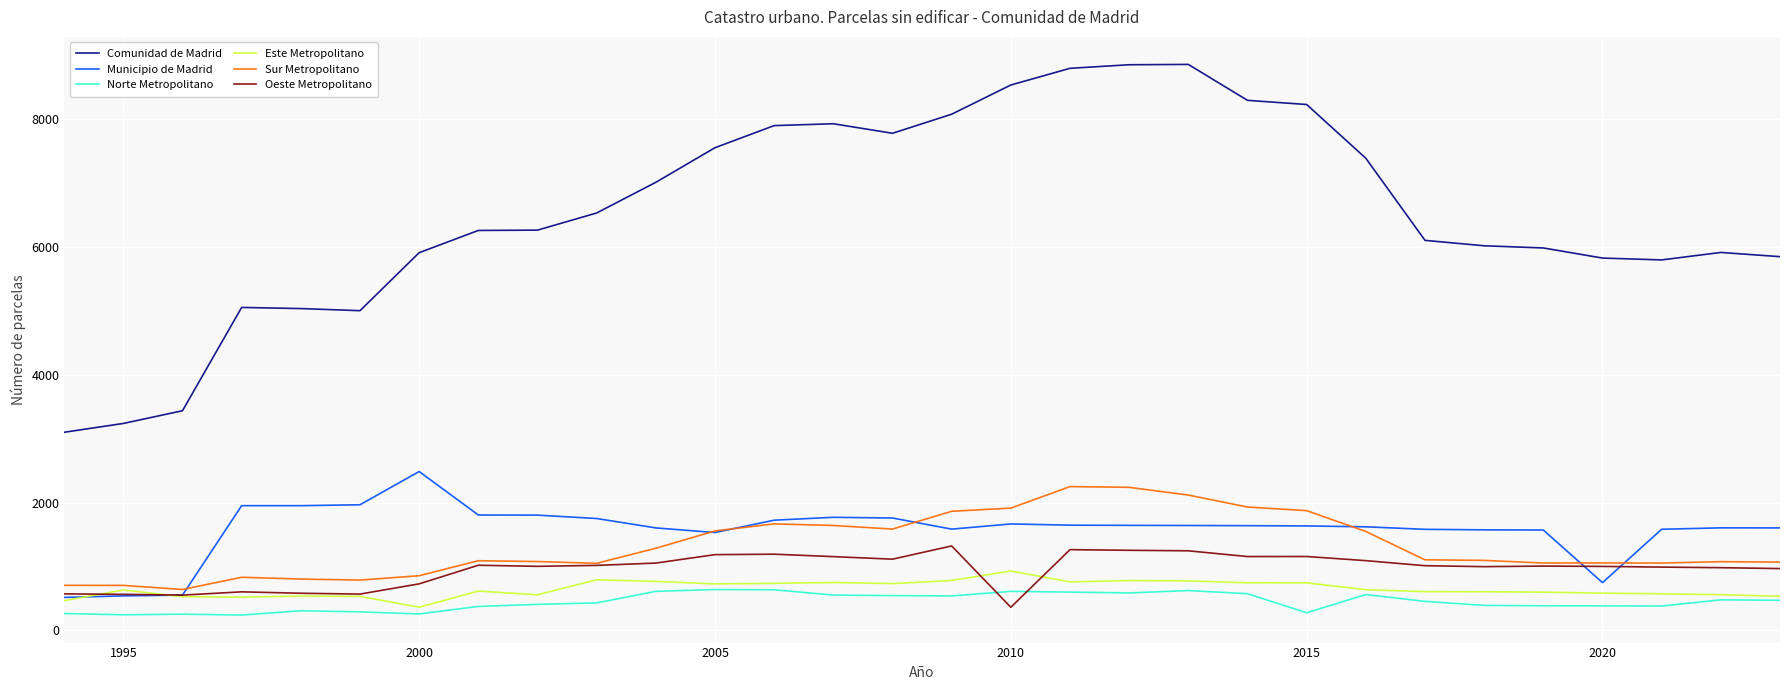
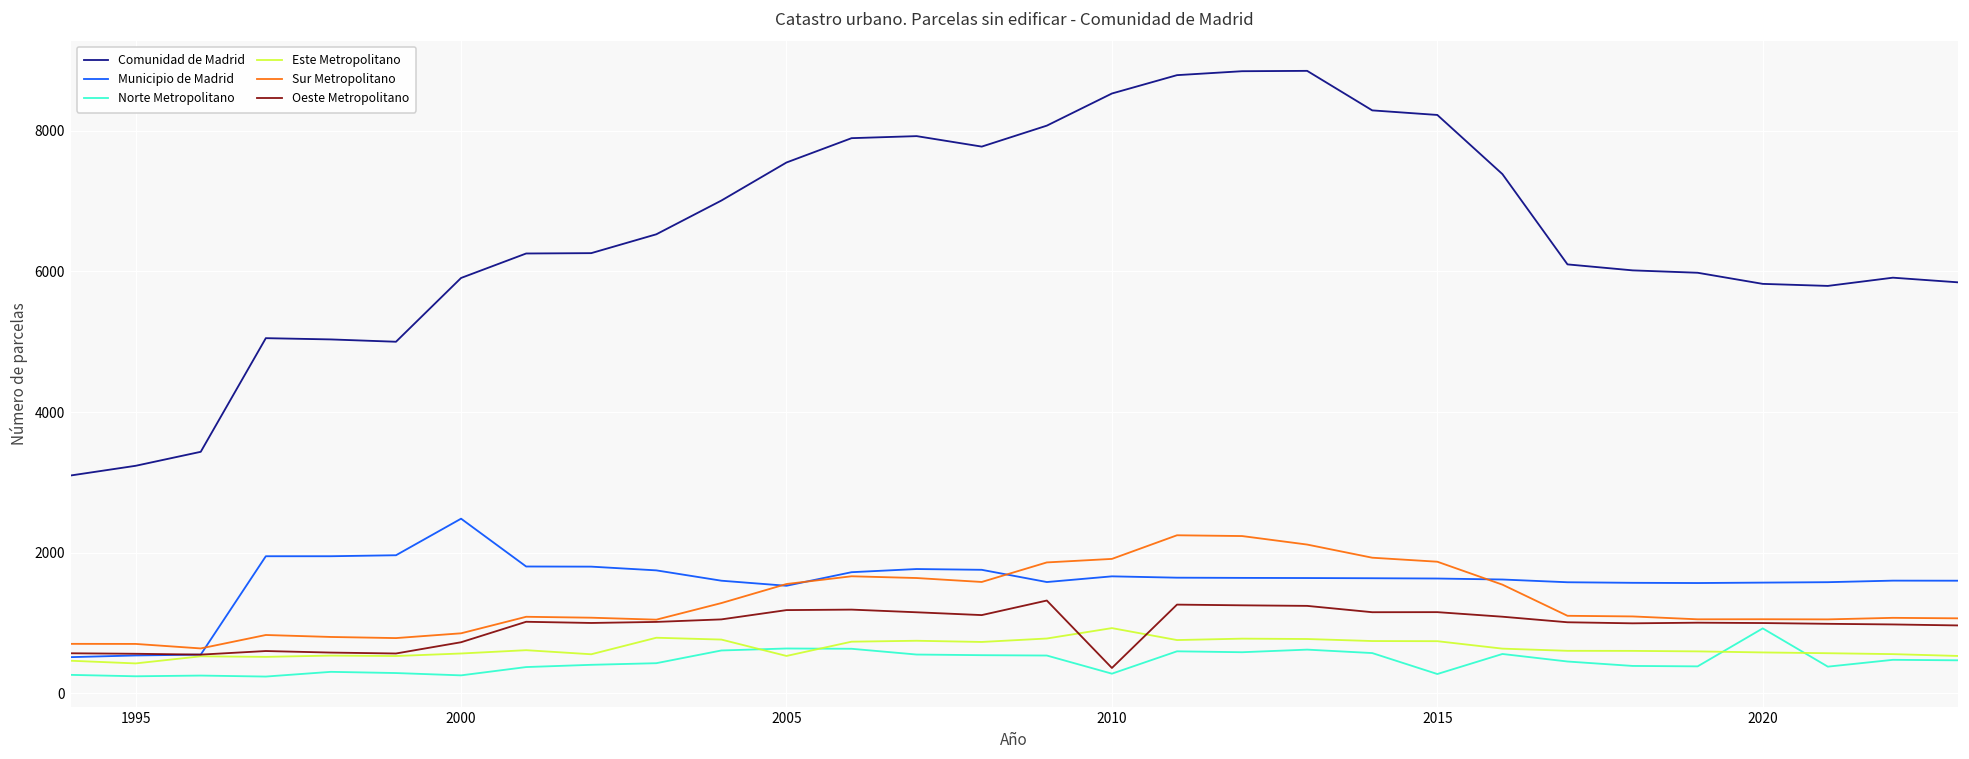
Este Metropolitano, 1995: 600 -> 400
Este Metropolitano, 2000: 400 -> 600
Este Metropolitano, 2005: 700 -> 500
Norte Metropolitano, 2010: 600 -> 300
Municipio de Madrid, 2020: 700 -> 1600
Norte Metropolitano, 2020: 400 -> 900
